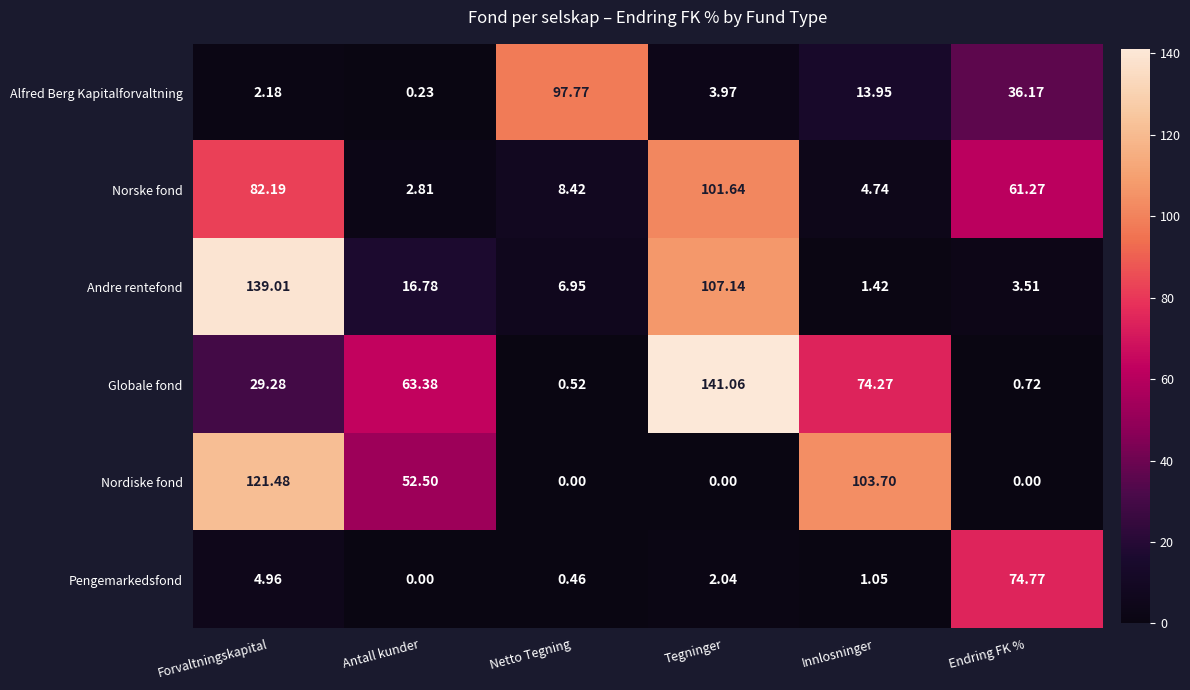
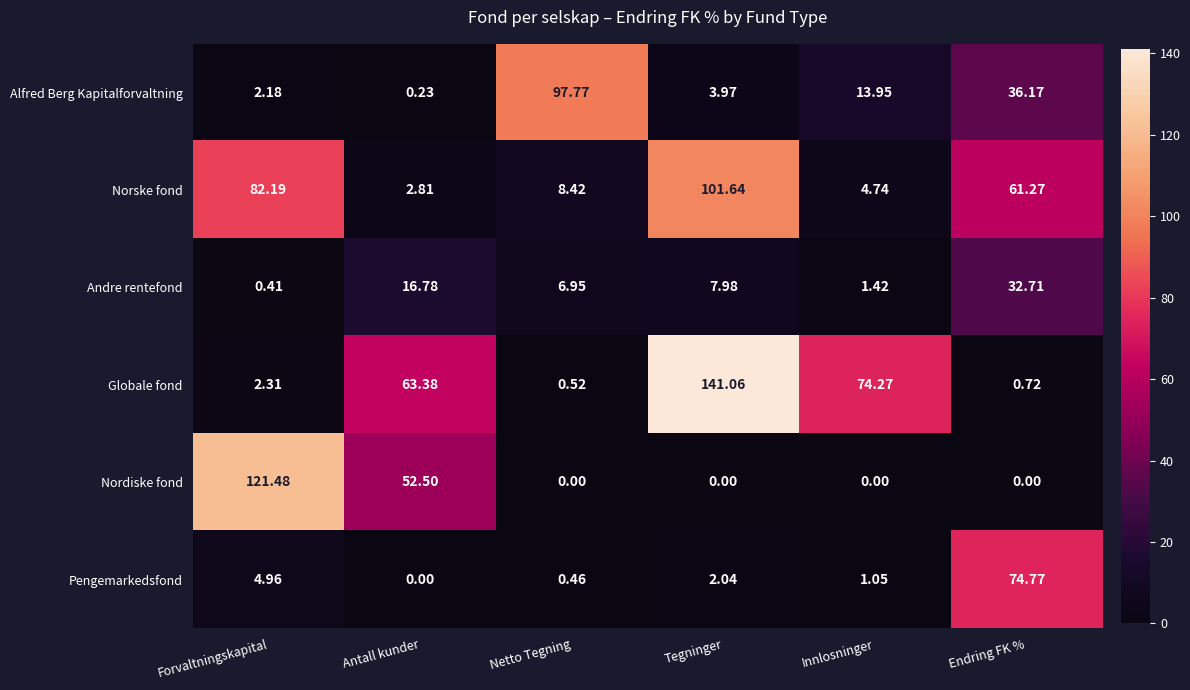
Andre rentefond, Forvaltningskapital: 139.01 -> 0.41
Andre rentefond, Tegninger: 107.14 -> 7.98
Andre rentefond, Endring FK %: 3.51 -> 32.71
Globale fond, Forvaltningskapital: 29.28 -> 2.31
Nordiske fond, Innlosninger: 103.70 -> 0.00
